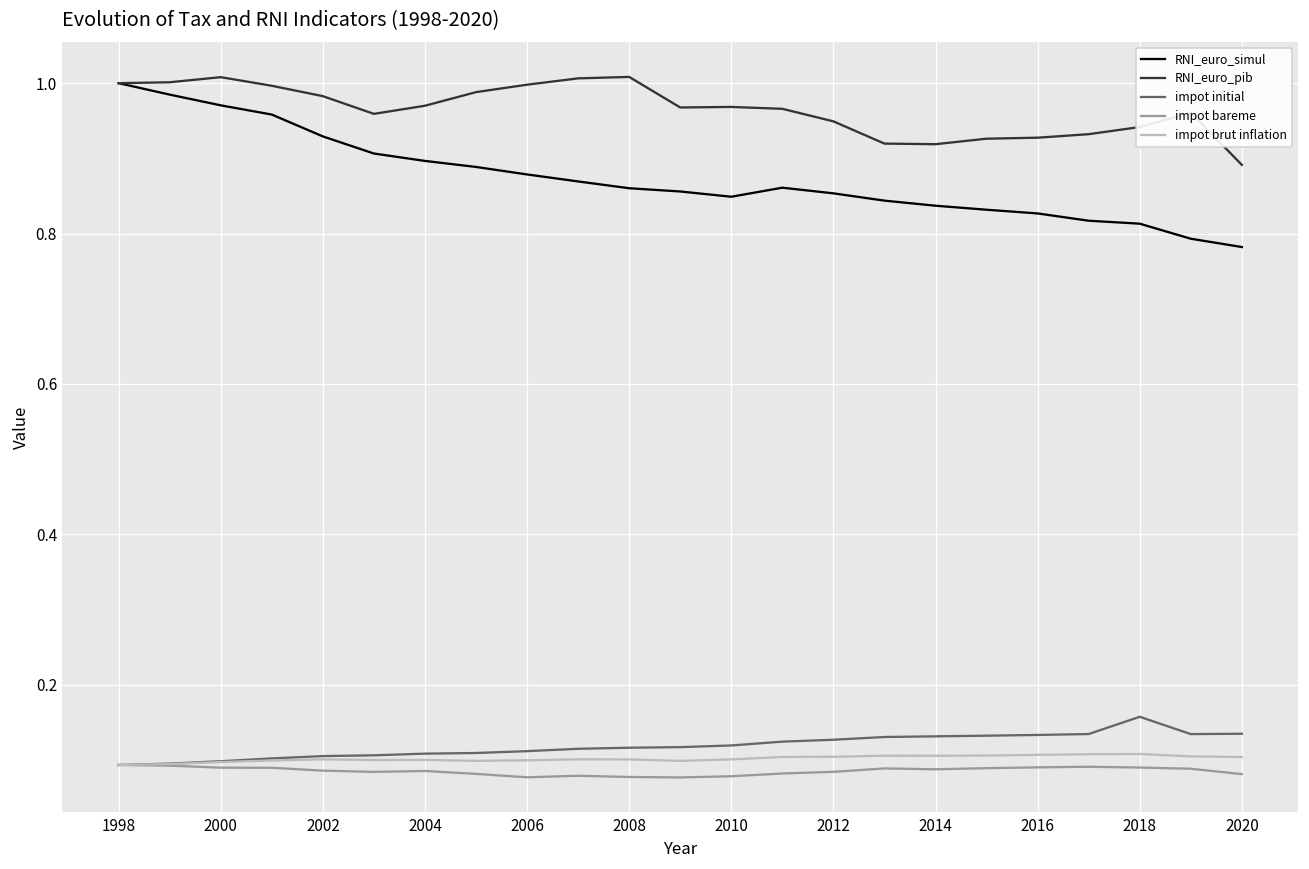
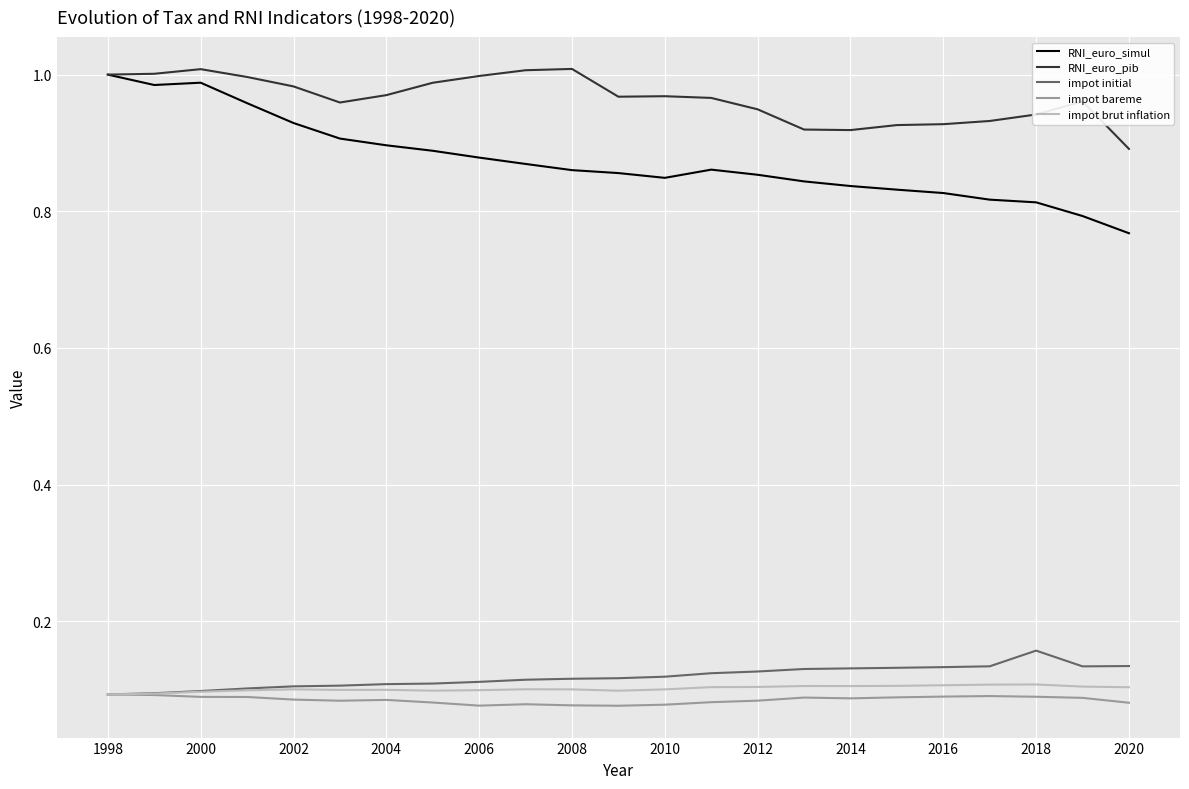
RNI_euro_simul, 2000: 0.97 -> 0.99
RNI_euro_simul, 2020: 0.78 -> 0.77
